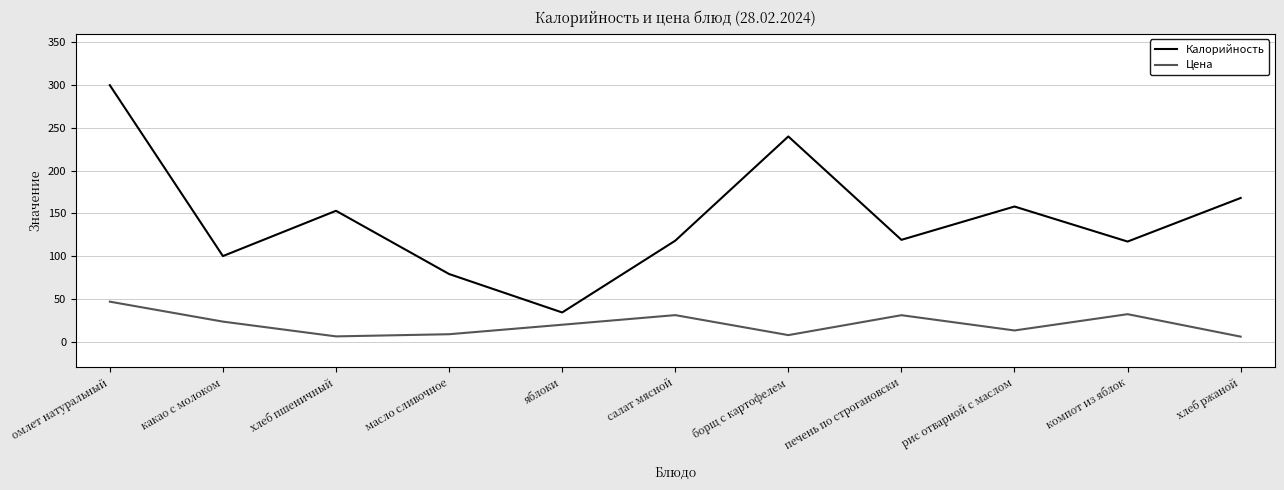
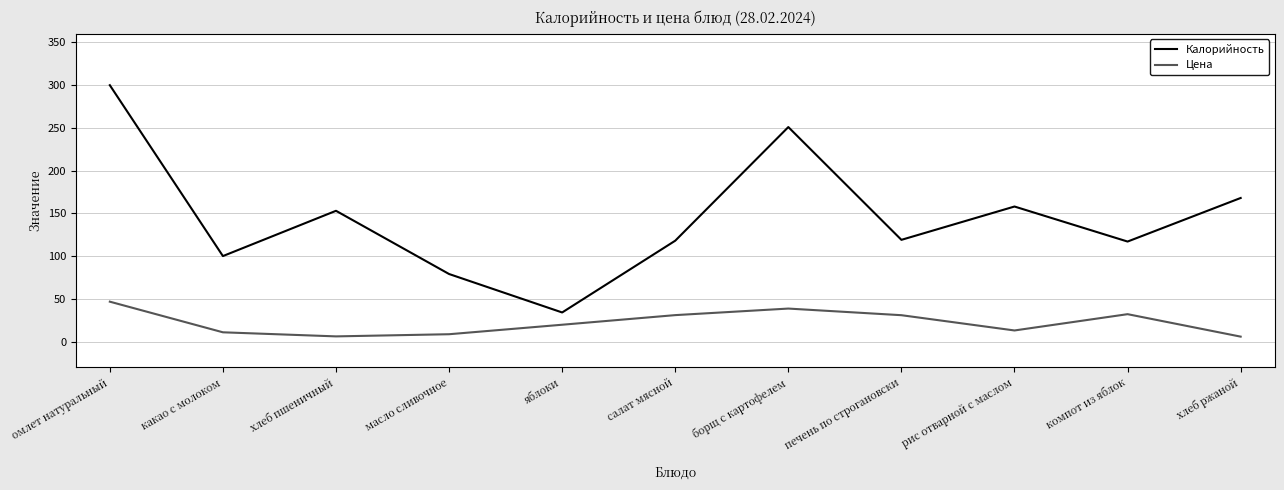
Цена, какао с молоком: 20 -> 10
Калорийность, борщ с картофелем: 240 -> 250
Цена, борщ с картофелем: 10 -> 40
